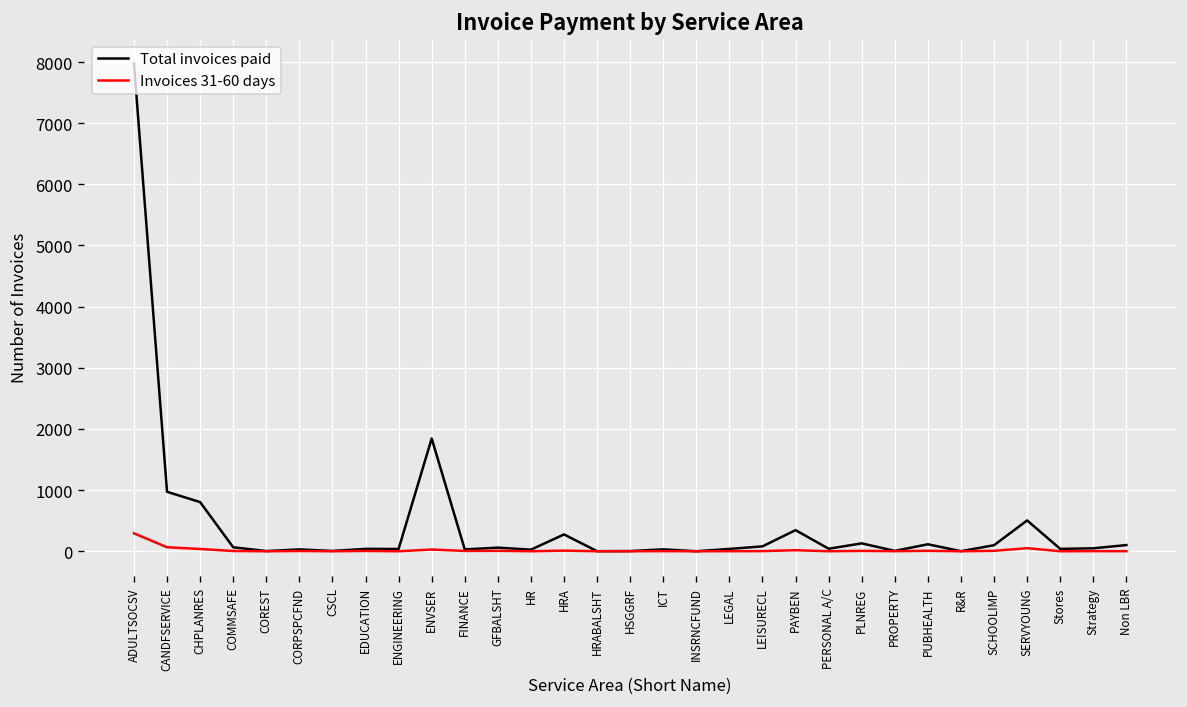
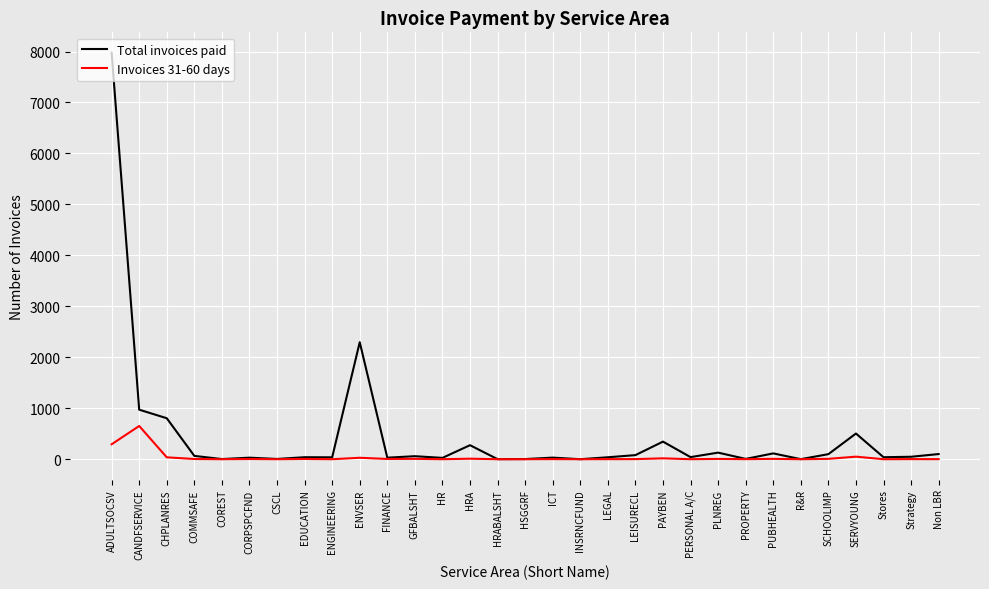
Invoices 31-60 days, CANDFSERVICE: 100 -> 700
Total invoices paid, ENVSER: 1800 -> 2300
